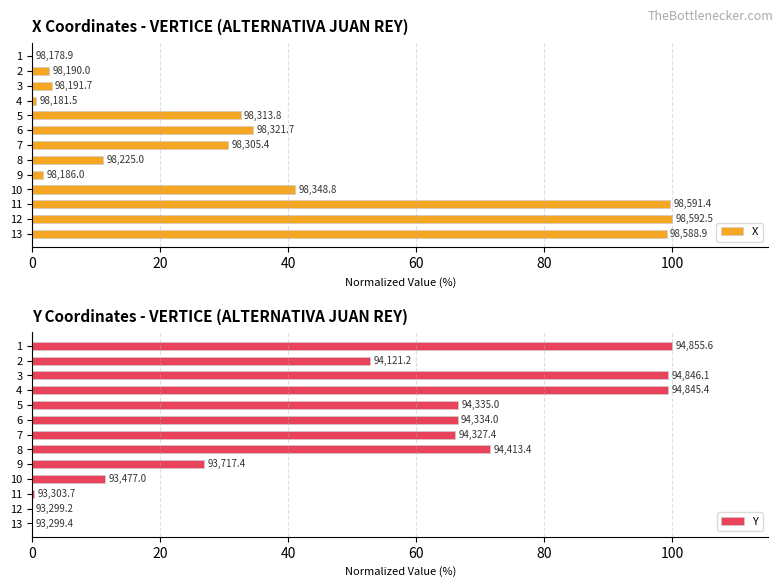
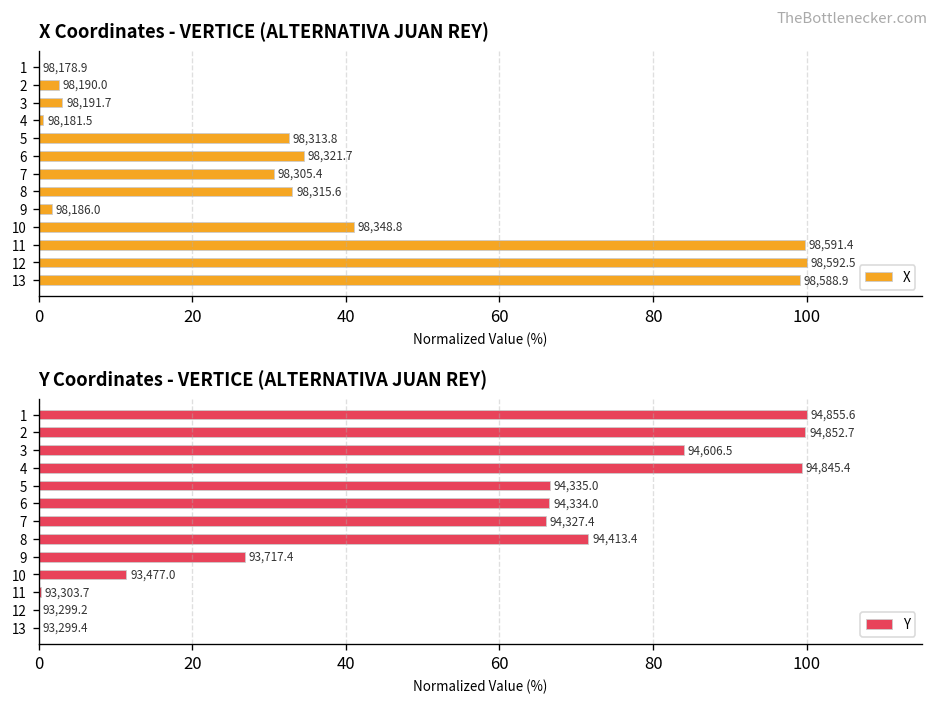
X Coordinates - VERTICE (ALTERNATIVA JUAN REY), 8: 98,225.0 -> 98,315.6
Y Coordinates - VERTICE (ALTERNATIVA JUAN REY), 2: 94,121.2 -> 94,852.7
Y Coordinates - VERTICE (ALTERNATIVA JUAN REY), 3: 94,846.1 -> 94,606.5
